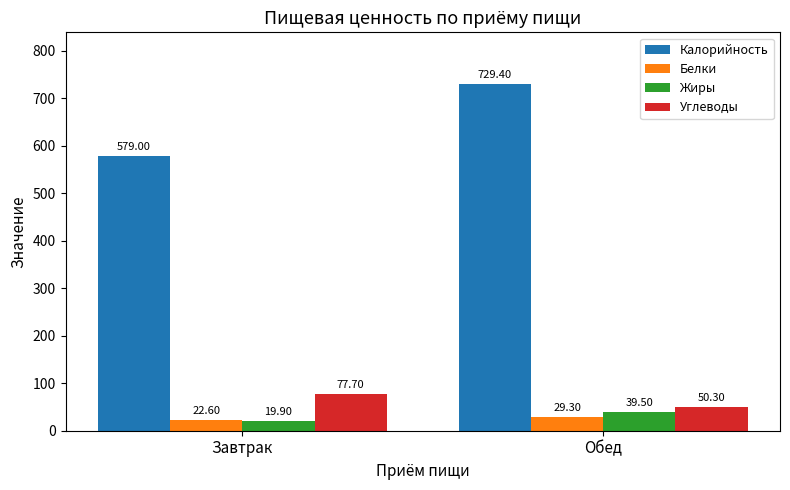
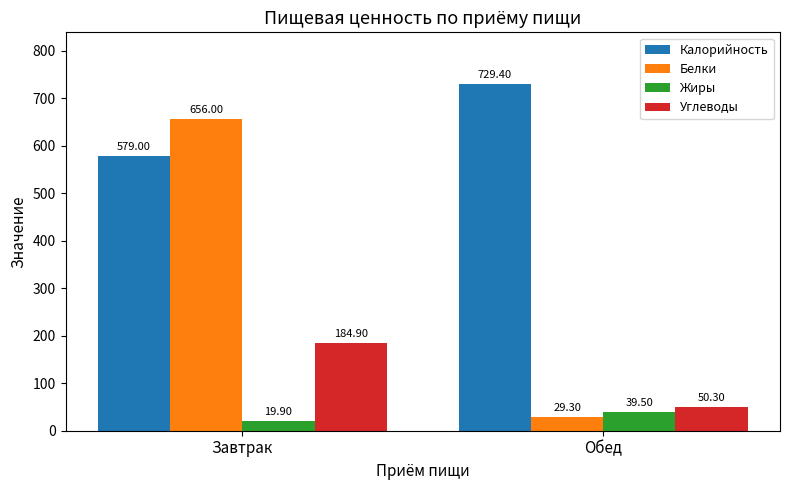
Белки, Завтрак: 22.60 -> 656.00
Углеводы, Завтрак: 77.70 -> 184.90
